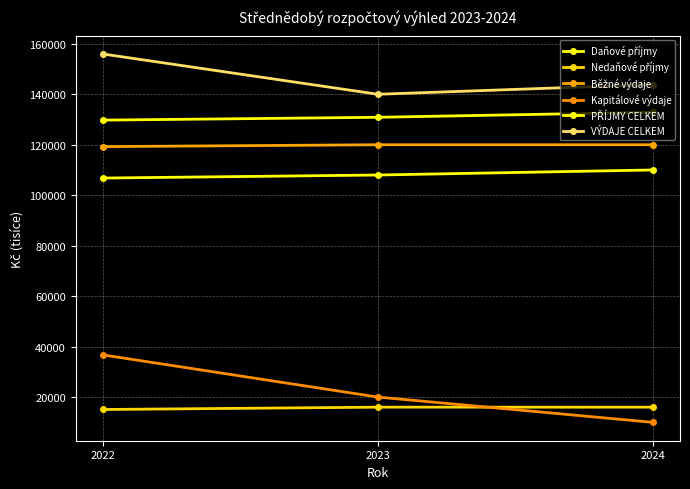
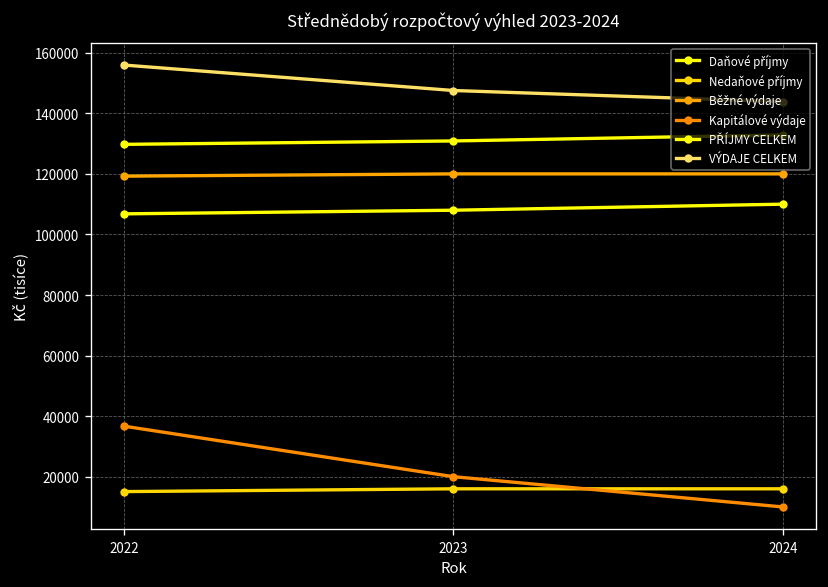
VÝDAJE CELKEM, 2023: 140000 -> 148000
